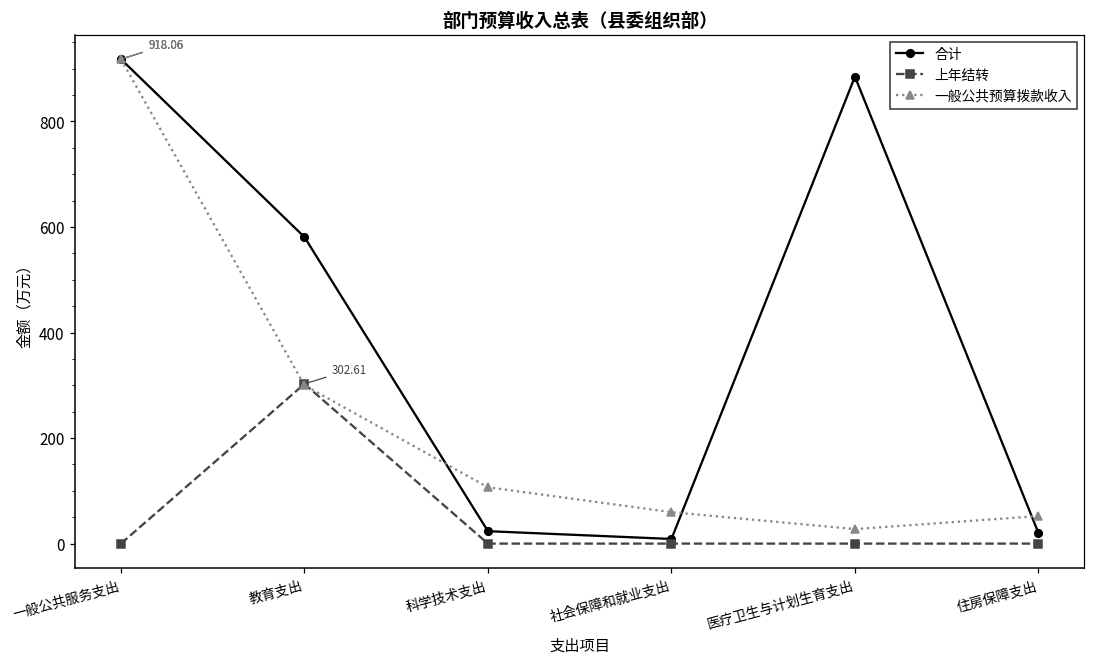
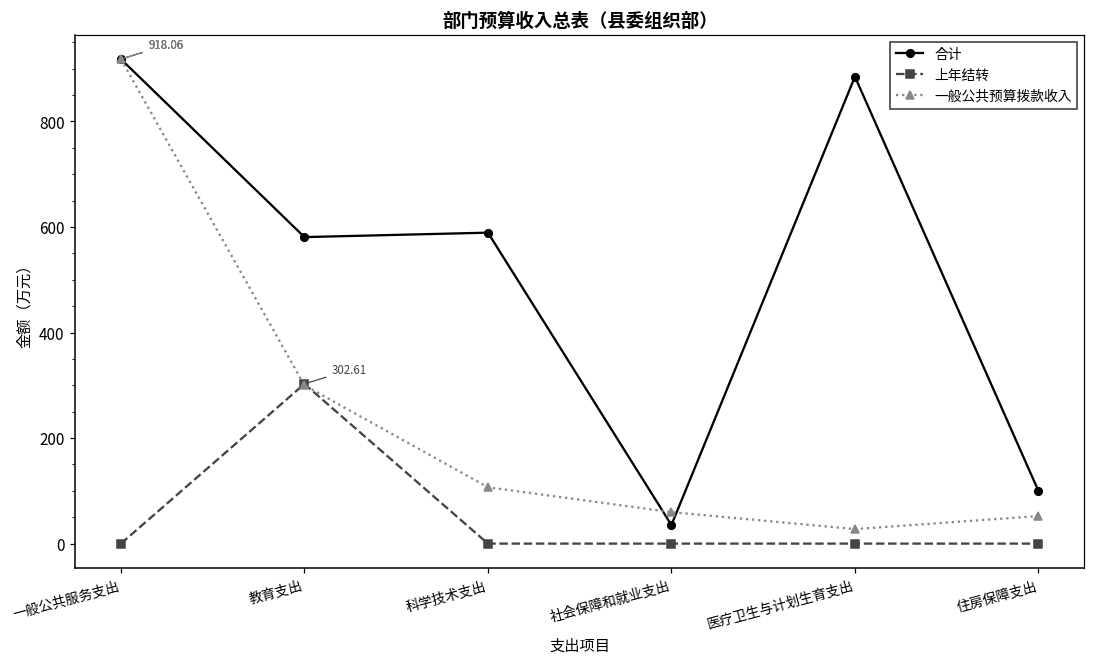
合计, 科学技术支出: 20 -> 590
合计, 社会保障和就业支出: 10 -> 40
合计, 住房保障支出: 20 -> 100
